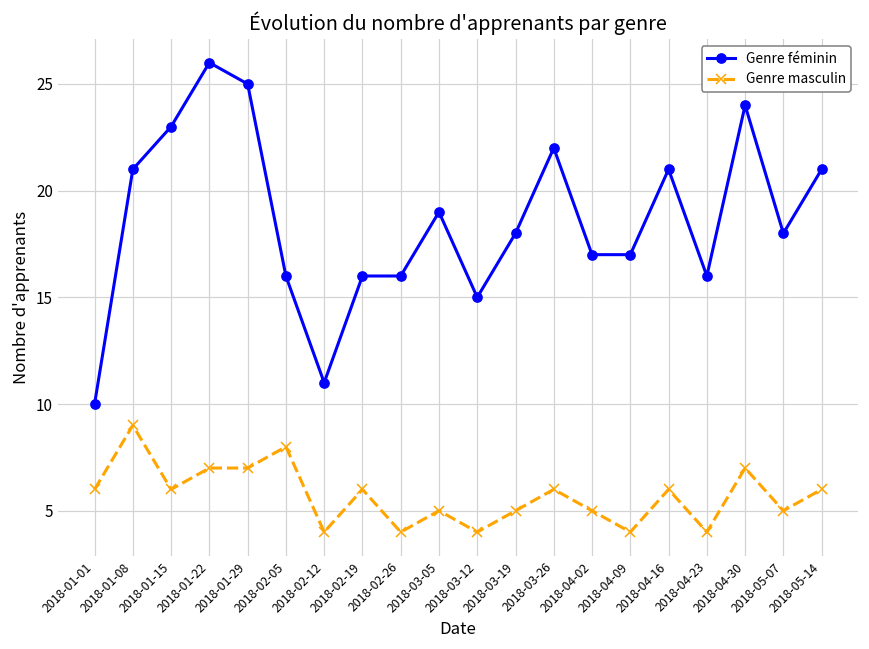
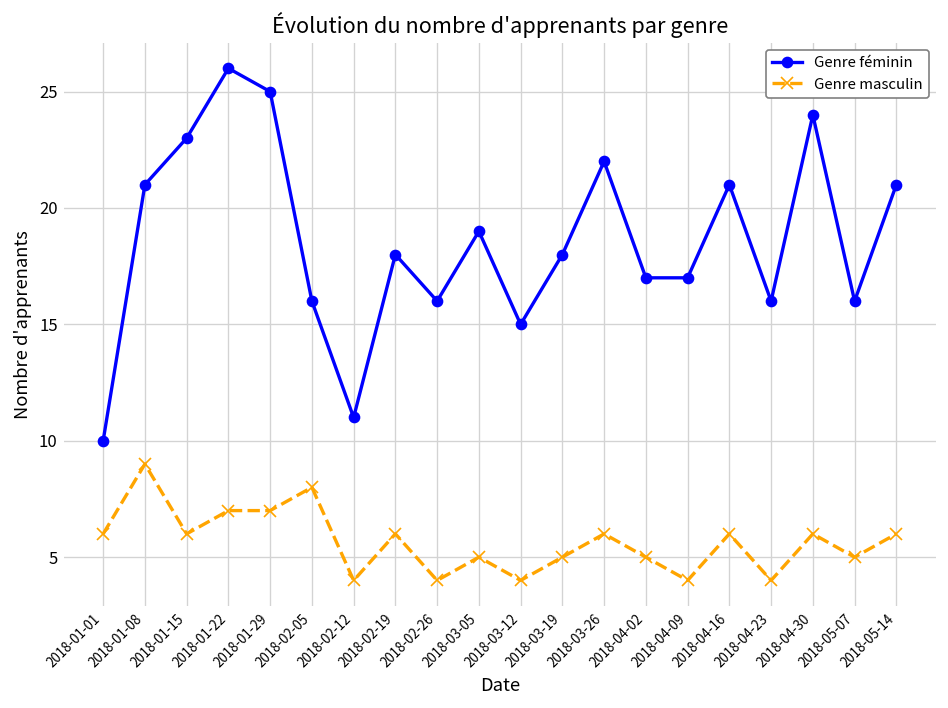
Genre féminin, 2018-02-19: 16 -> 18
Genre masculin, 2018-04-30: 7 -> 6
Genre féminin, 2018-05-07: 18 -> 16
